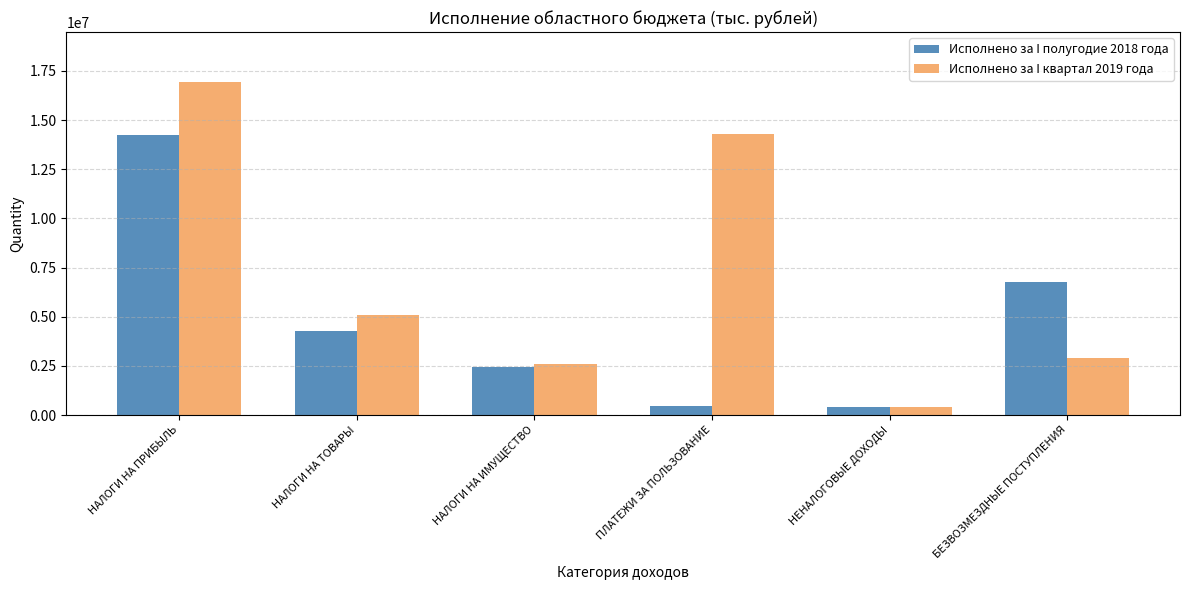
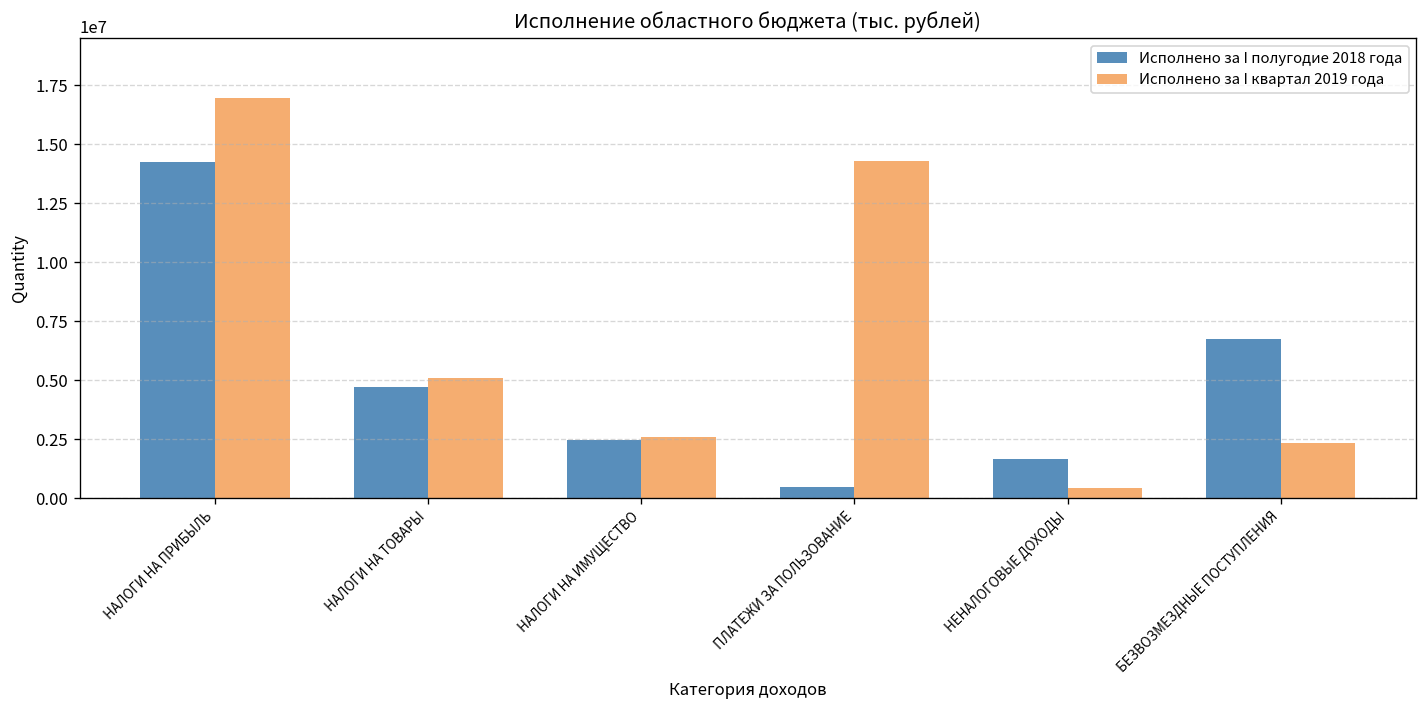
Исполнено за I полугодие 2018 года, НАЛОГИ НА ТОВАРЫ: 4300000 -> 4700000
Исполнено за I полугодие 2018 года, НЕНАЛОГОВЫЕ ДОХОДЫ: 400000 -> 1600000
Исполнено за I квартал 2019 года, БЕЗВОЗМЕЗДНЫЕ ПОСТУПЛЕНИЯ: 2900000 -> 2300000
